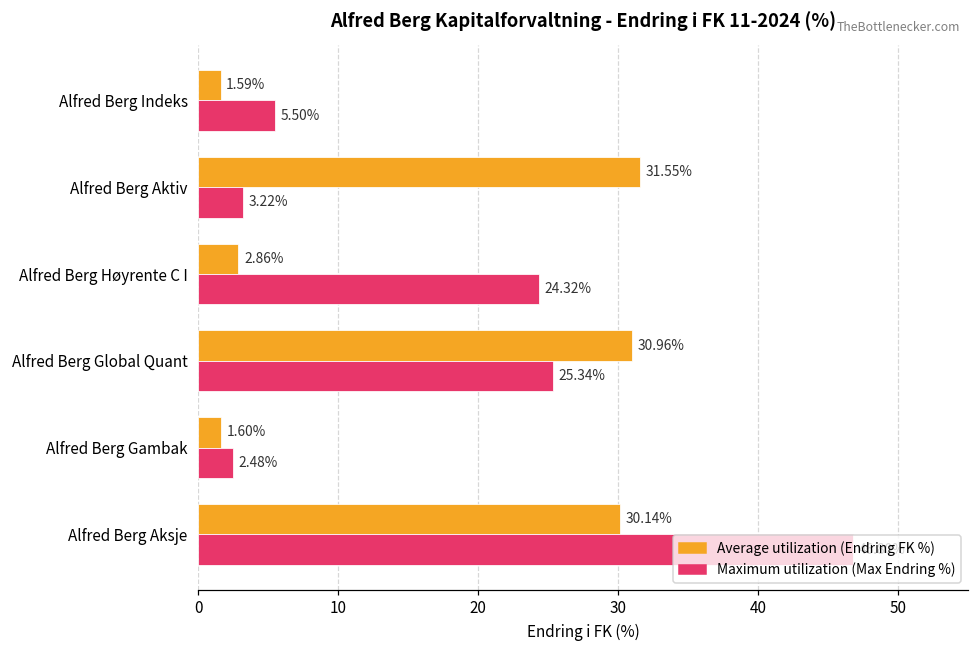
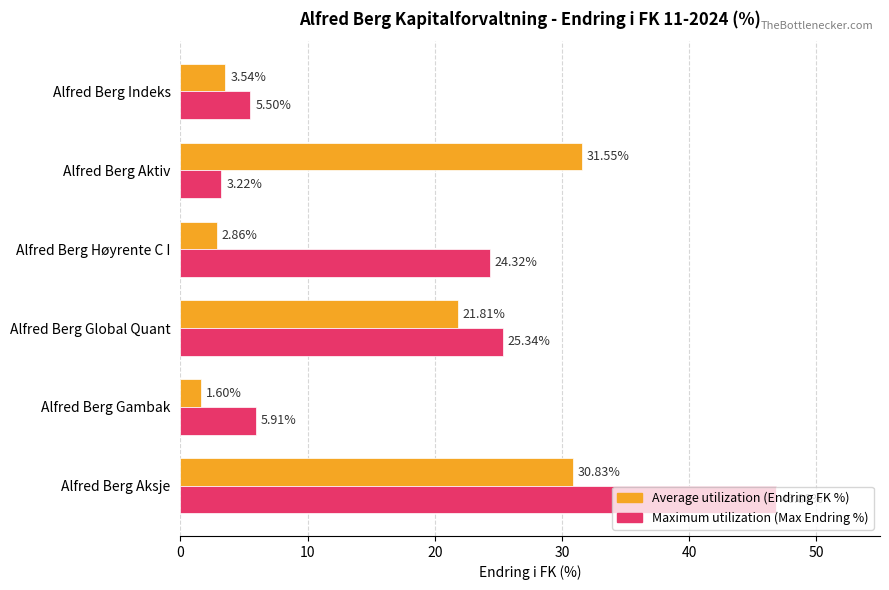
Average utilization (Endring FK %), Alfred Berg Indeks: 1.59% -> 3.54%
Average utilization (Endring FK %), Alfred Berg Global Quant: 30.96% -> 21.81%
Maximum utilization (Max Endring %), Alfred Berg Gambak: 2.48% -> 5.91%
Average utilization (Endring FK %), Alfred Berg Aksje: 30.14% -> 30.83%
